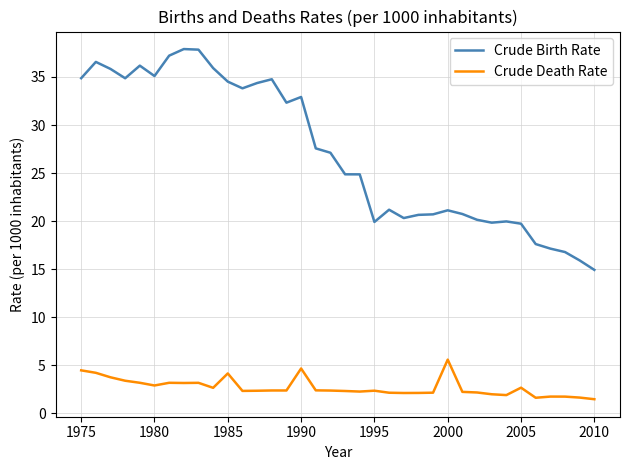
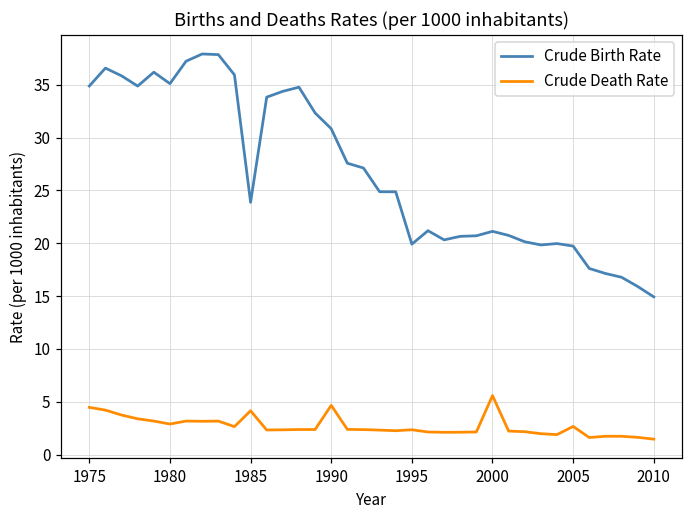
Crude Birth Rate, 1985: 35 -> 24
Crude Birth Rate, 1990: 33 -> 31
